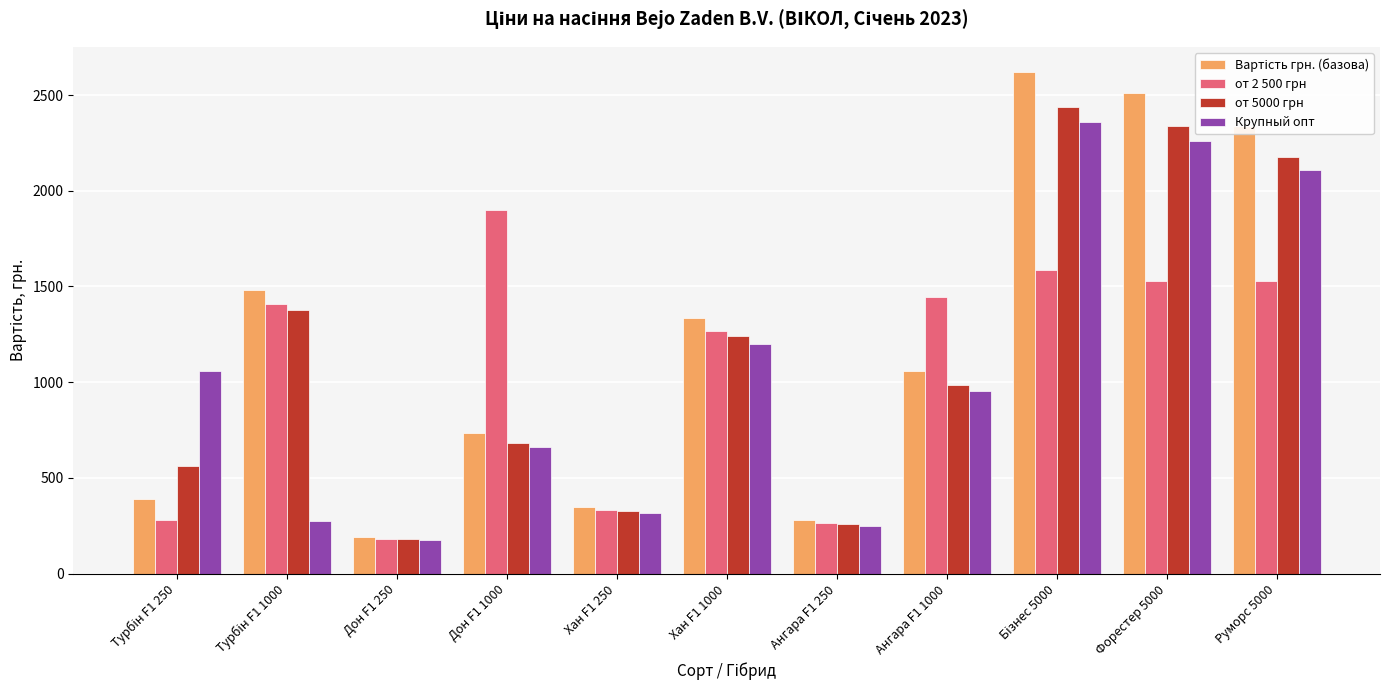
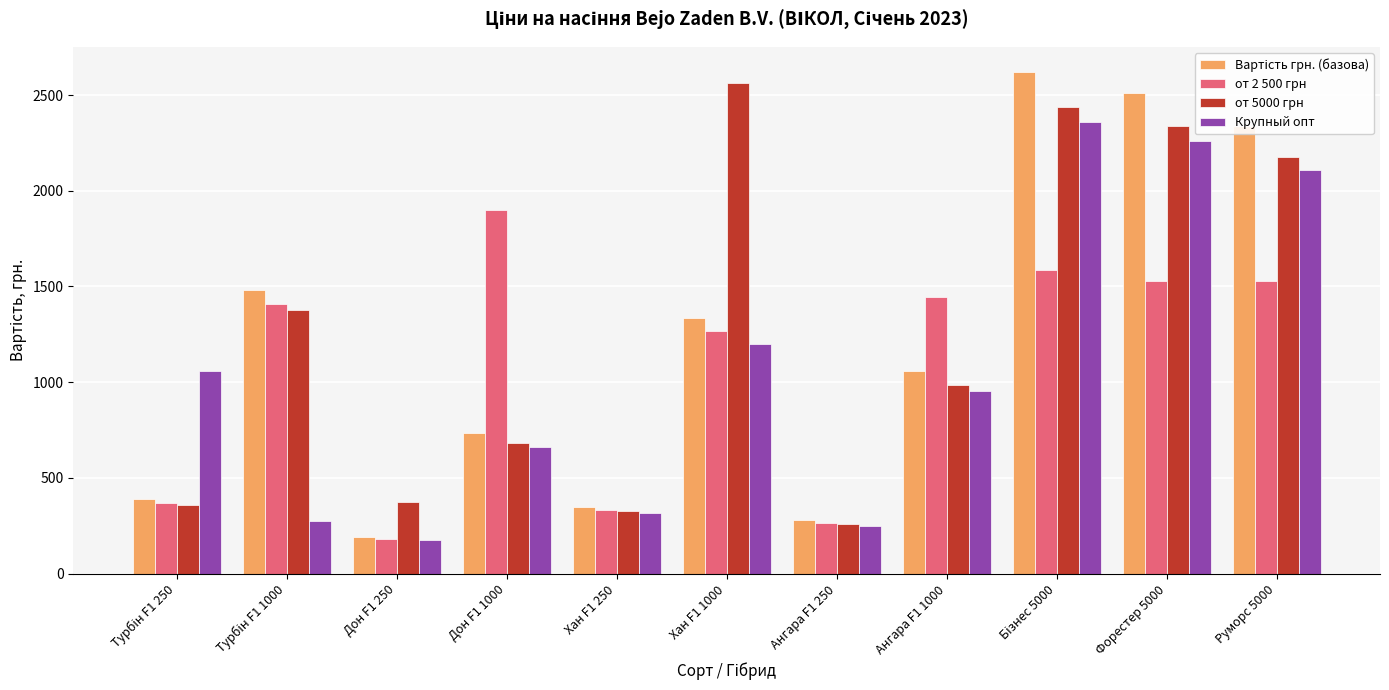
от 2 500 грн, Турбін F1 250: 280 -> 370
от 5000 грн, Турбін F1 250: 560 -> 360
от 5000 грн, Дон F1 250: 180 -> 370
от 5000 грн, Хан F1 1000: 1240 -> 2560
